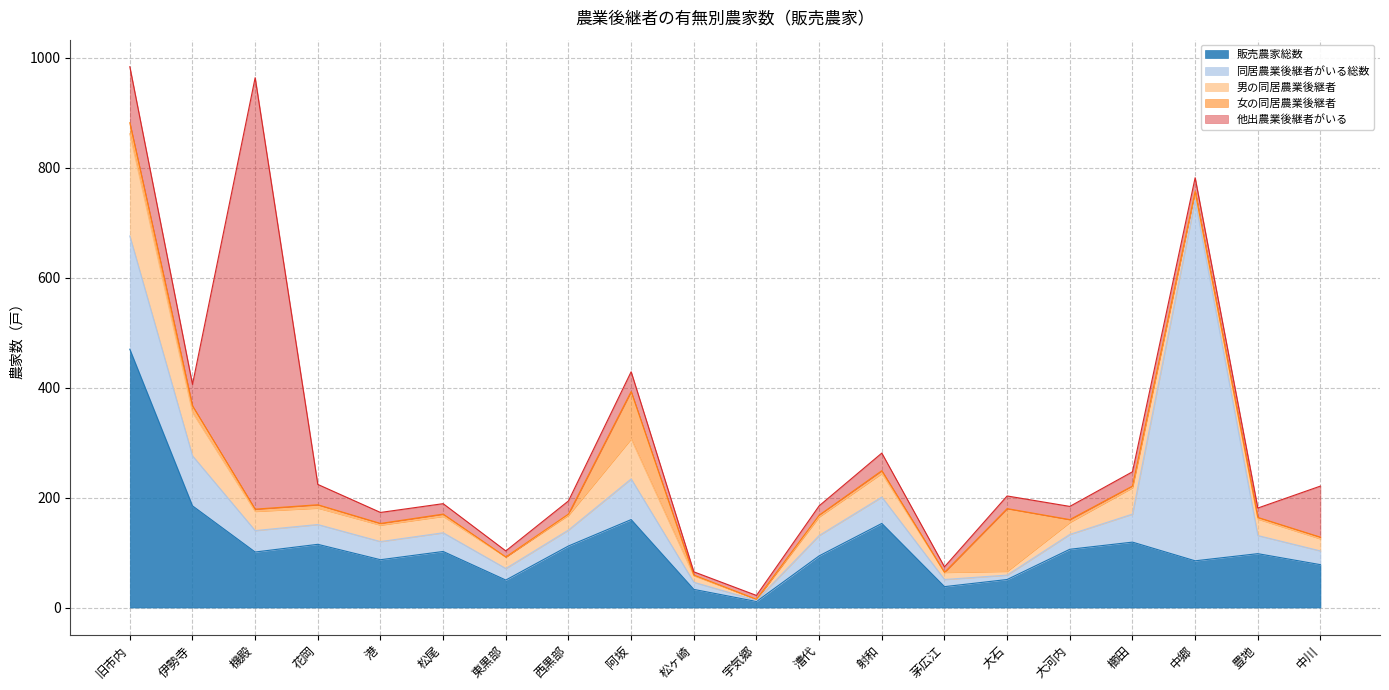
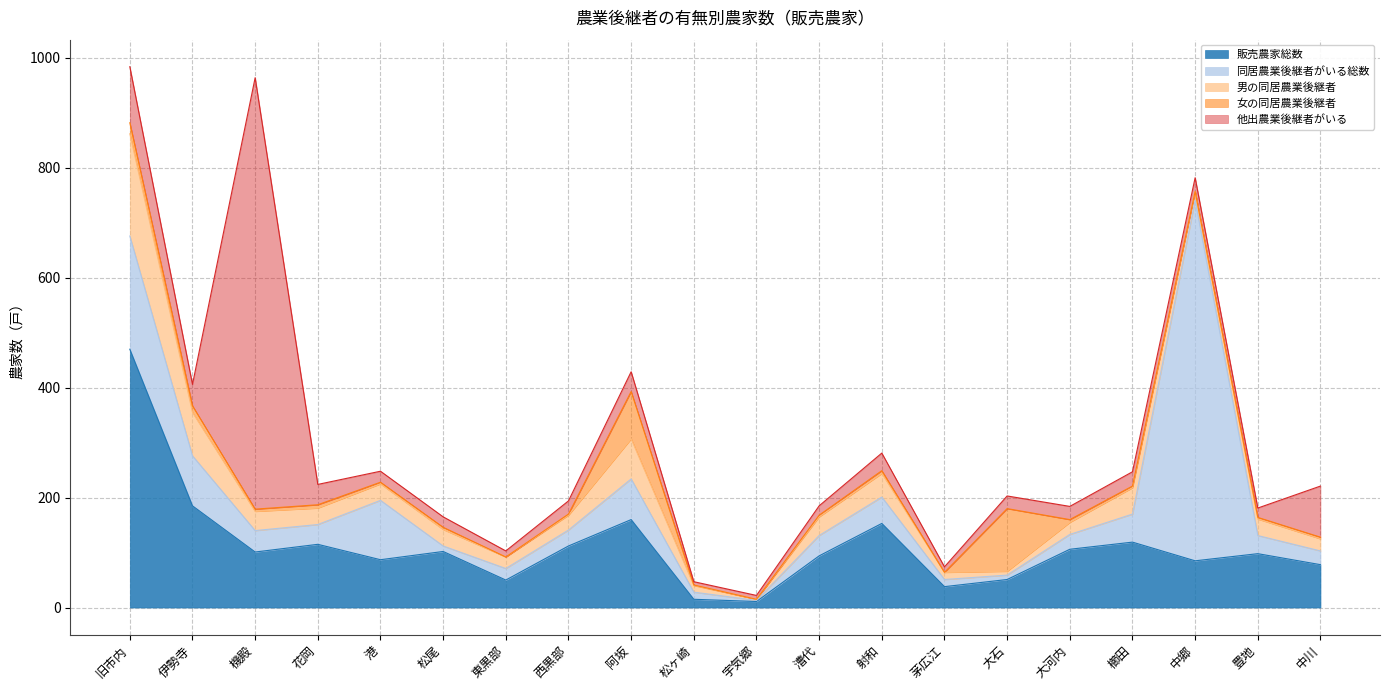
同居農業後継者がいる総数, 港: 30 -> 110
同居農業後継者がいる総数, 松尾: 30 -> 10
販売農家総数, 松ヶ崎: 30 -> 20
